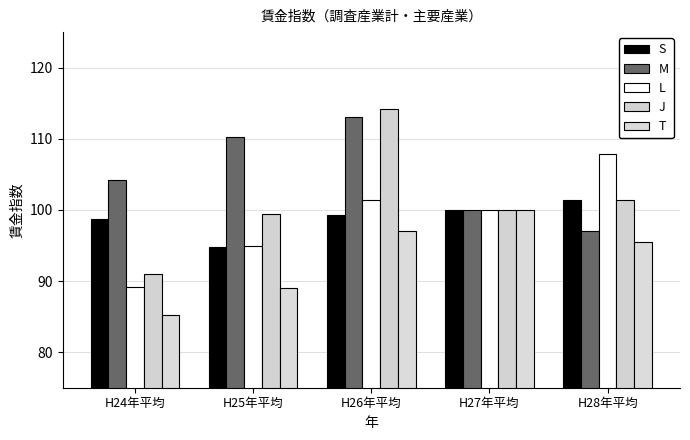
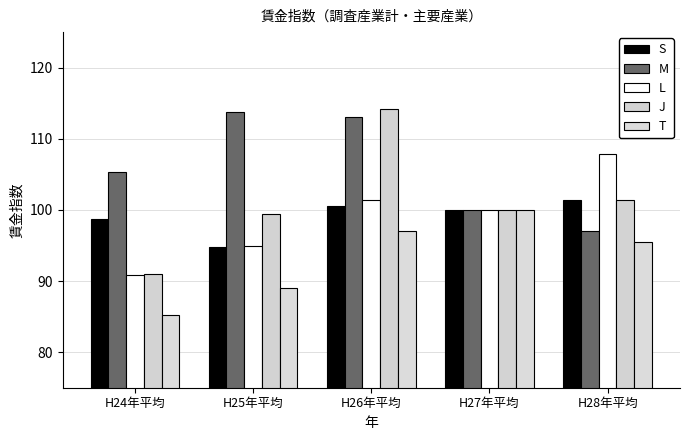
M, H24年平均: 104 -> 105
L, H24年平均: 89 -> 91
M, H25年平均: 110 -> 114
S, H26年平均: 99 -> 101
